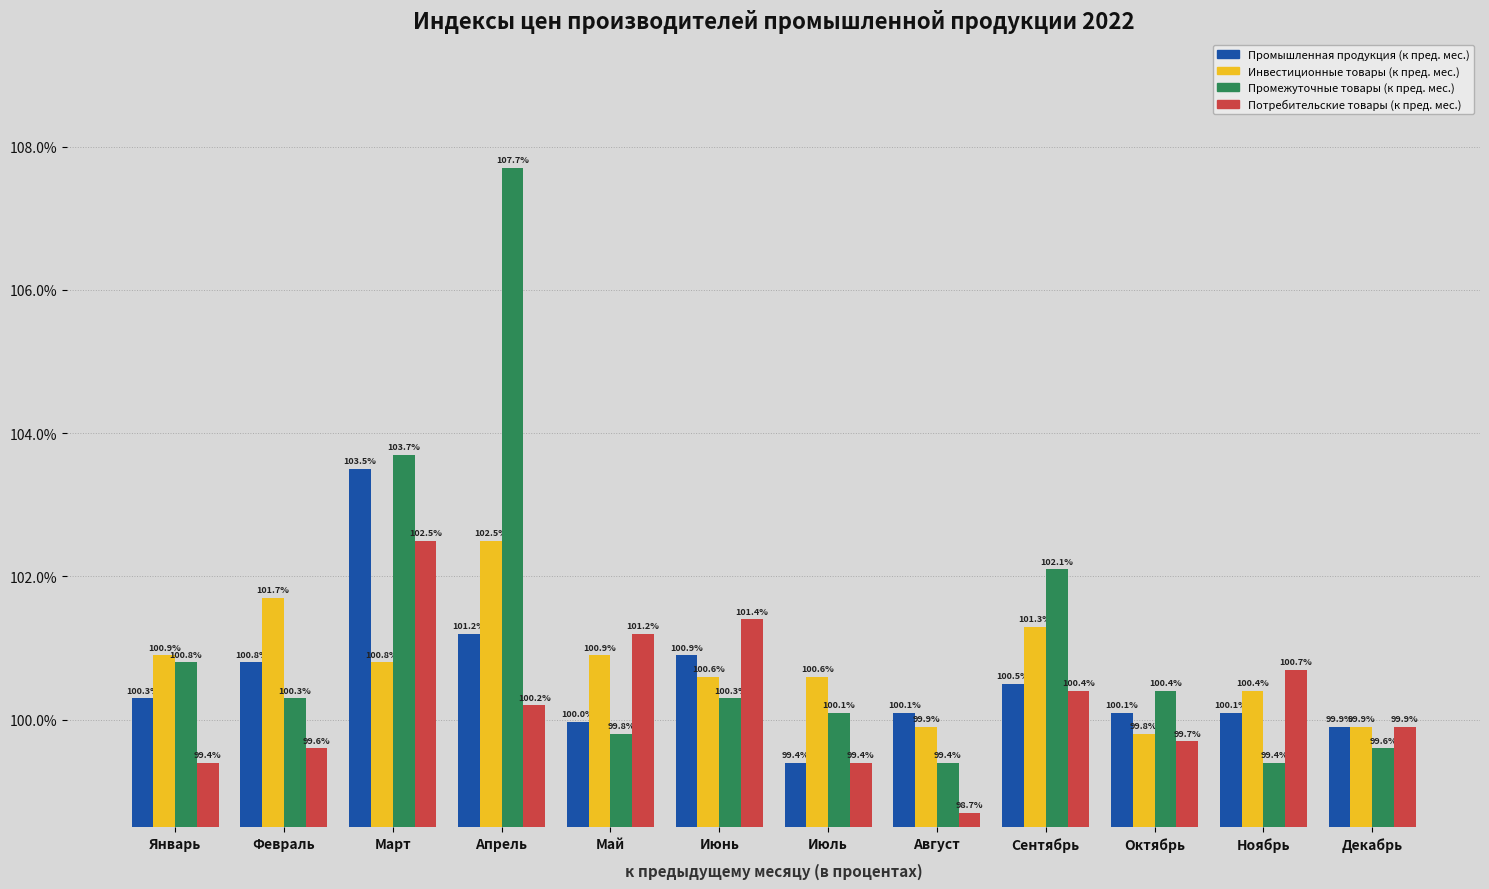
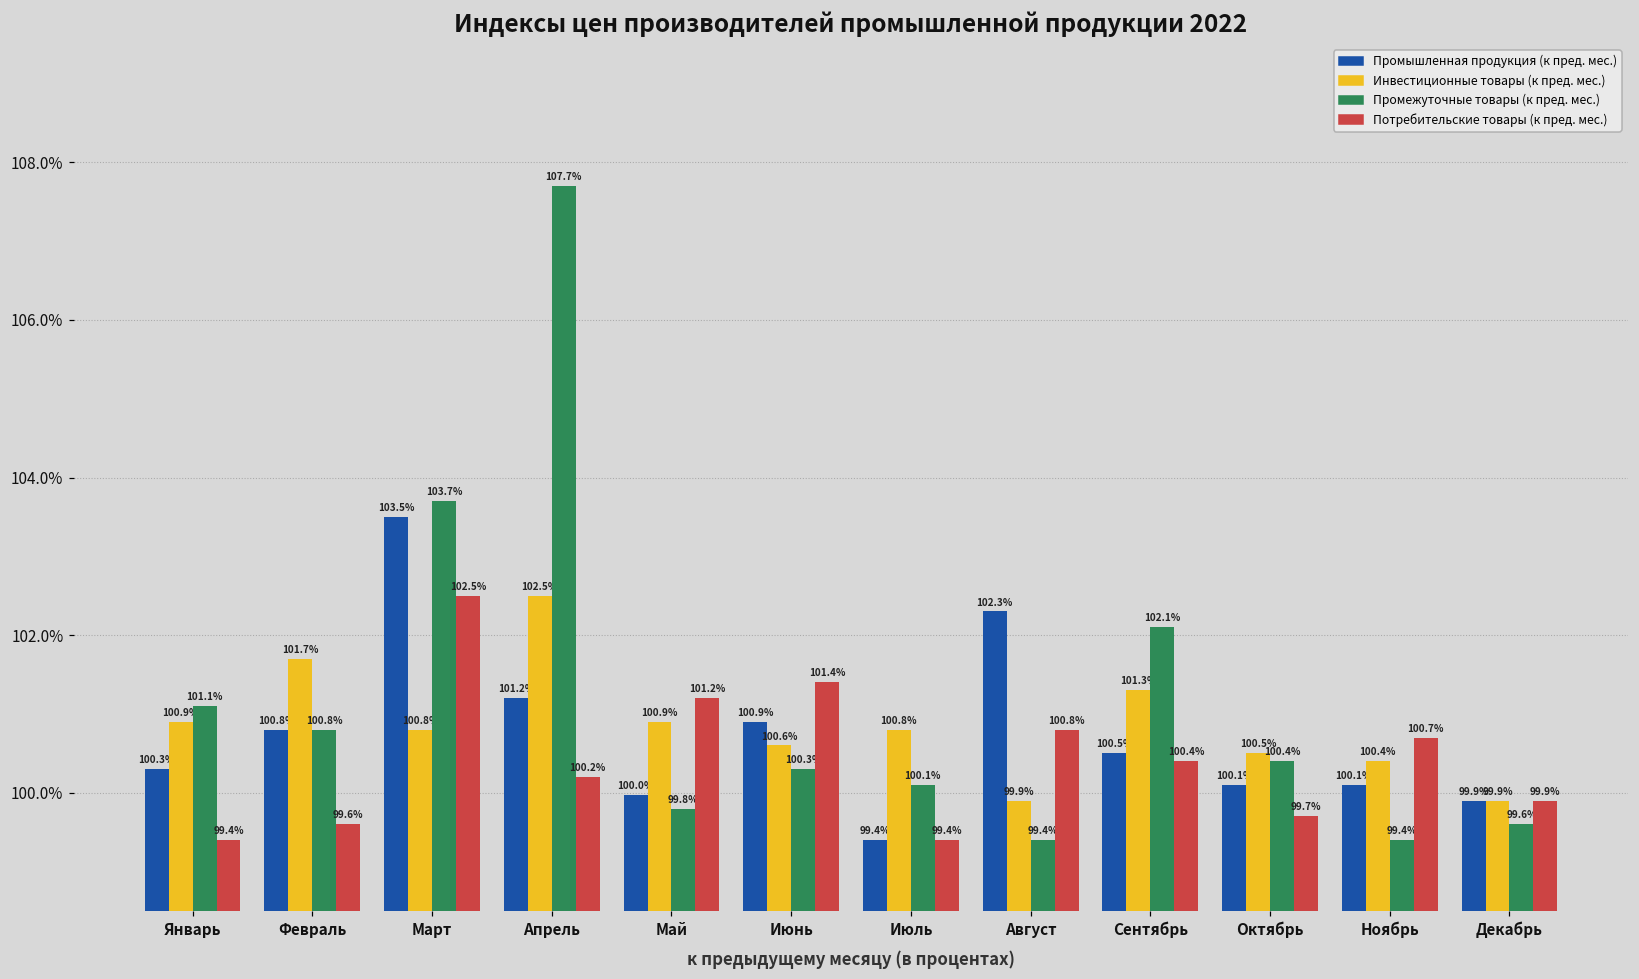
Промежуточные товары (к пред. мес.), Январь: 100.8% -> 101.1%
Промежуточные товары (к пред. мес.), Февраль: 100.3% -> 100.8%
Инвестиционные товары (к пред. мес.), Июль: 100.6% -> 100.8%
Промышленная продукция (к пред. мес.), Август: 100.1% -> 102.3%
Потребительские товары (к пред. мес.), Август: 98.7% -> 100.8%
Инвестиционные товары (к пред. мес.), Октябрь: 99.8% -> 100.5%
